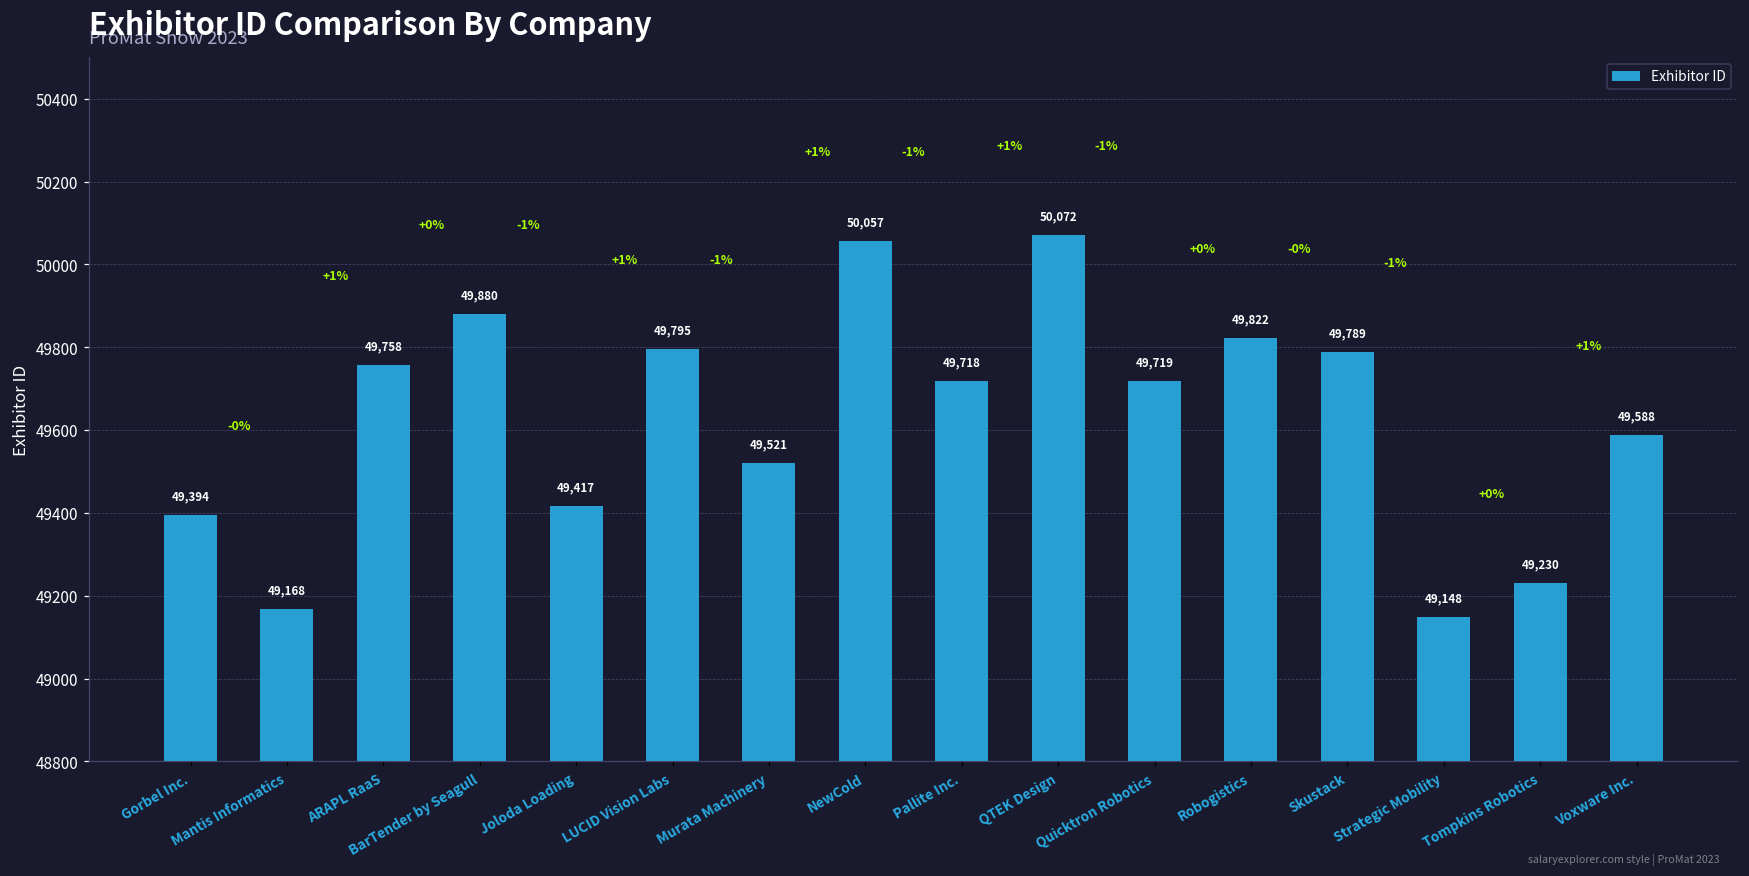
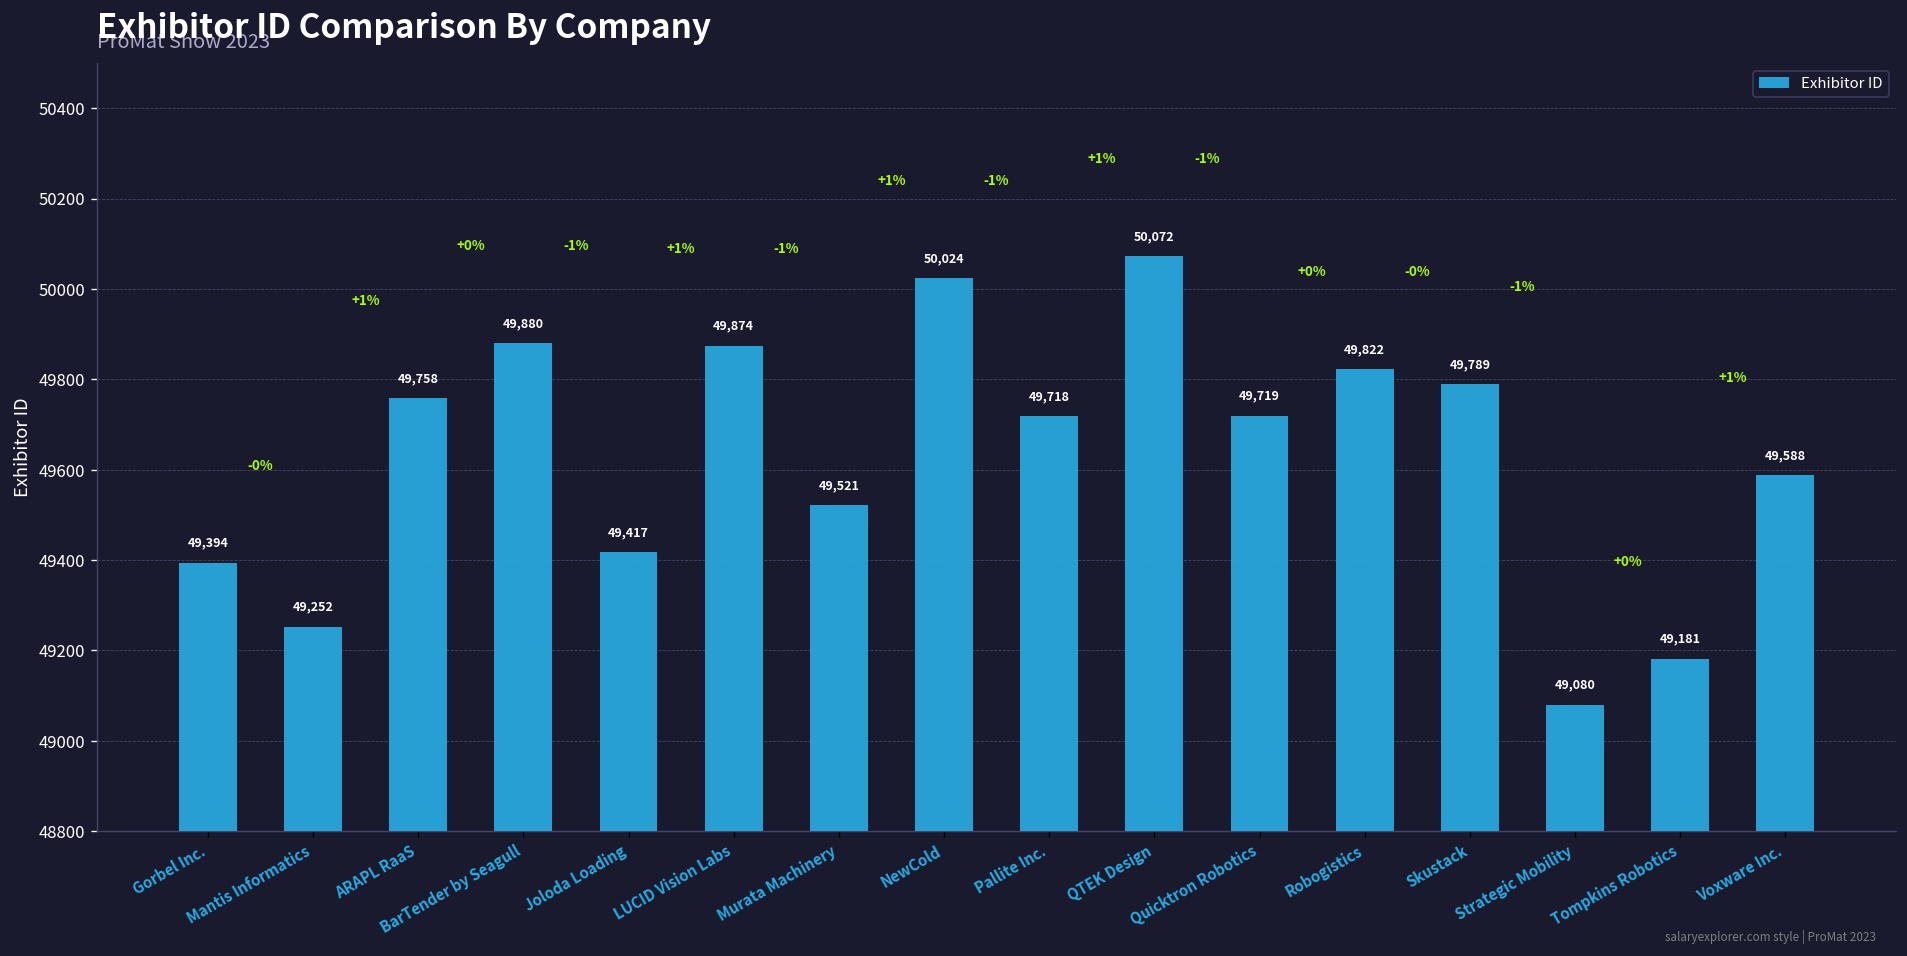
Mantis Informatics: 49,168 -> 49,252
LUCID Vision Labs: 49,795 -> 49,874
NewCold: 50,057 -> 50,024
Strategic Mobility: 49,148 -> 49,080
Tompkins Robotics: 49,230 -> 49,181
